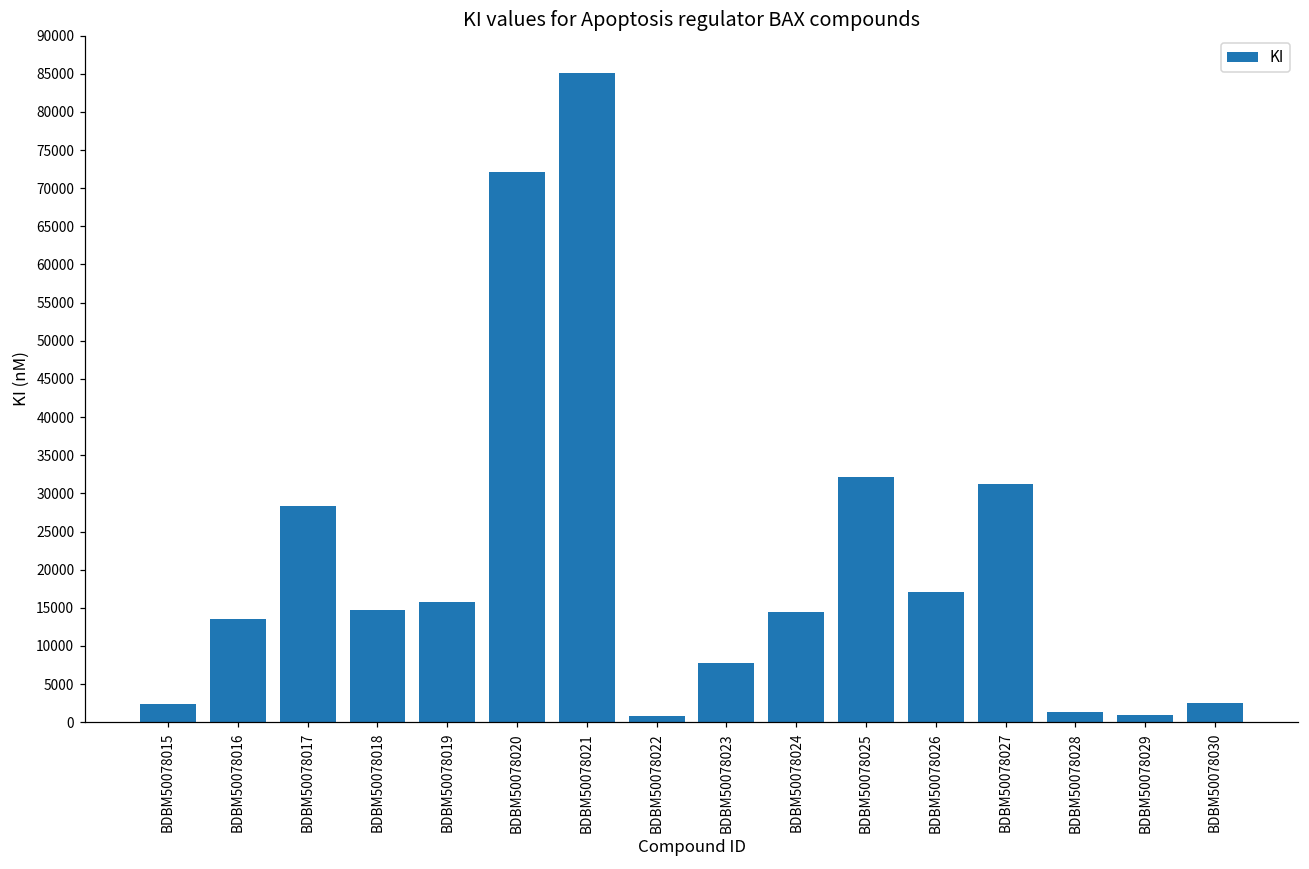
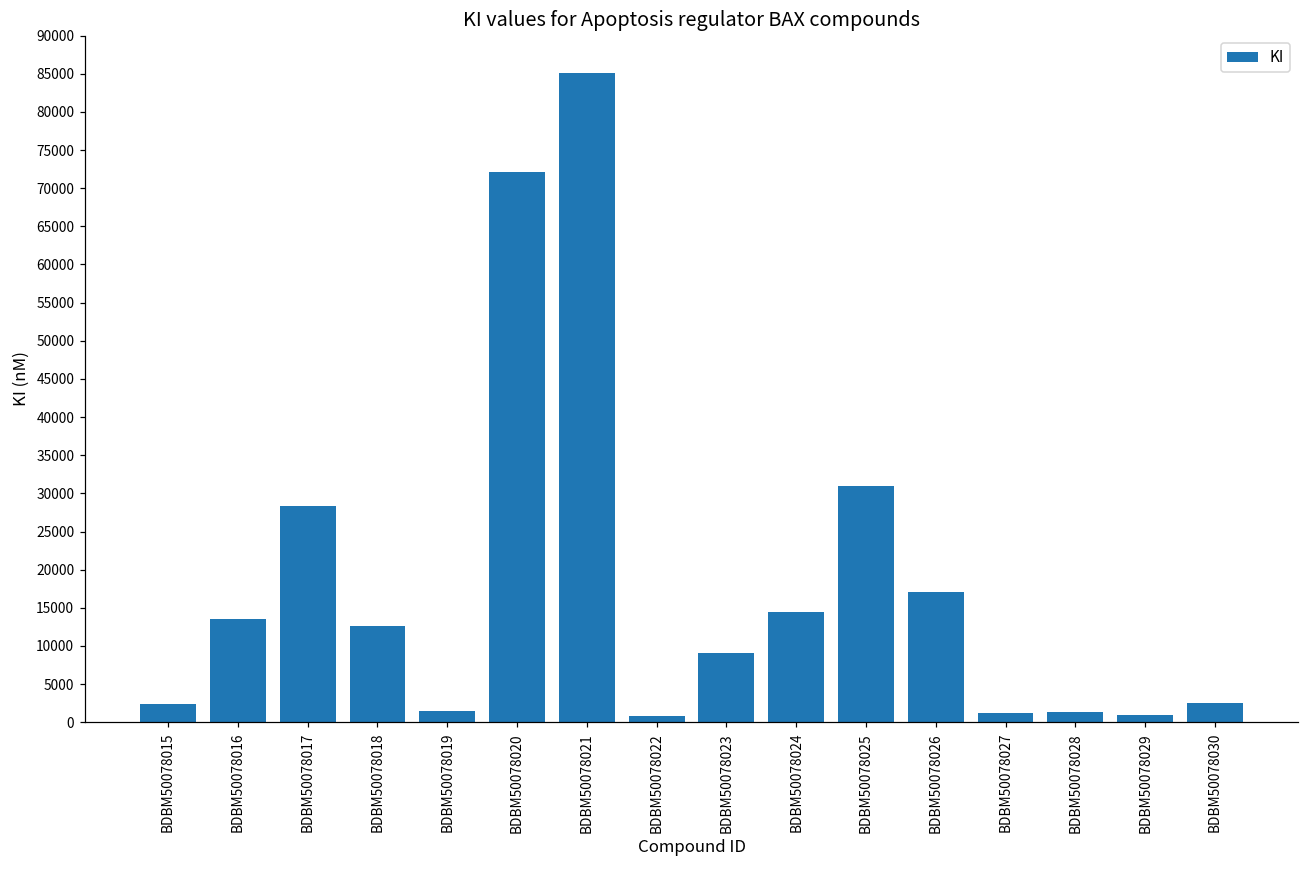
BDBM50078018: 15000 -> 13000
BDBM50078019: 16000 -> 1000
BDBM50078023: 8000 -> 9000
BDBM50078025: 32000 -> 31000
BDBM50078027: 31000 -> 1000
